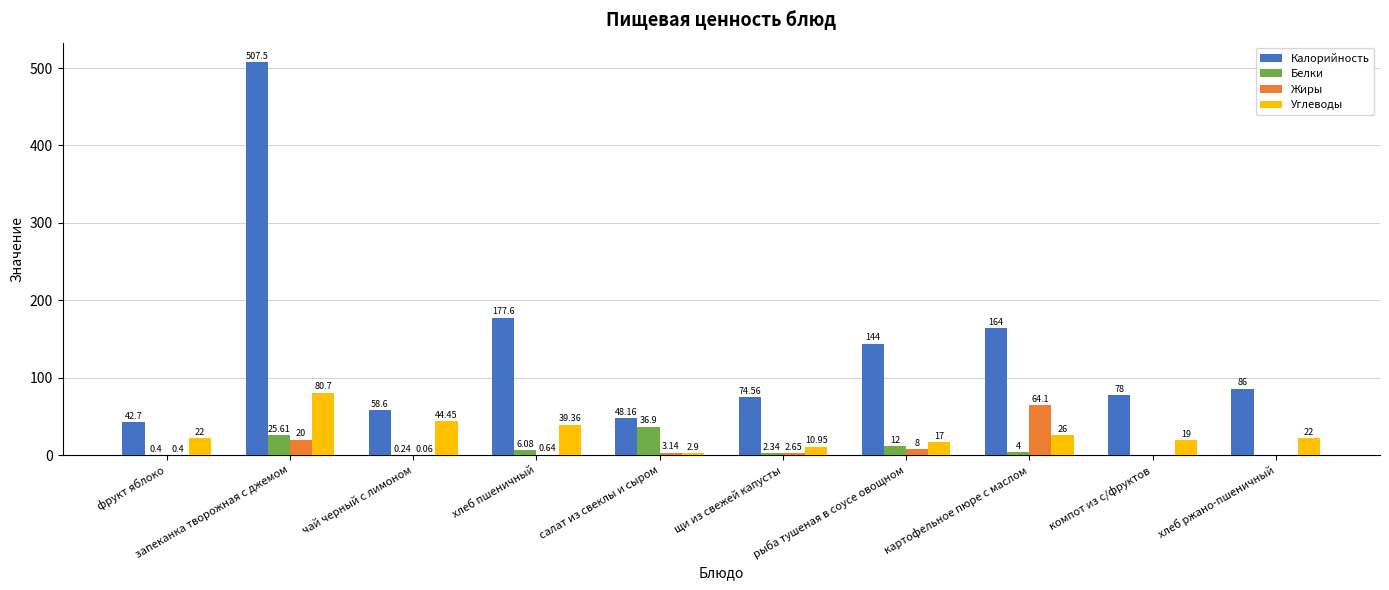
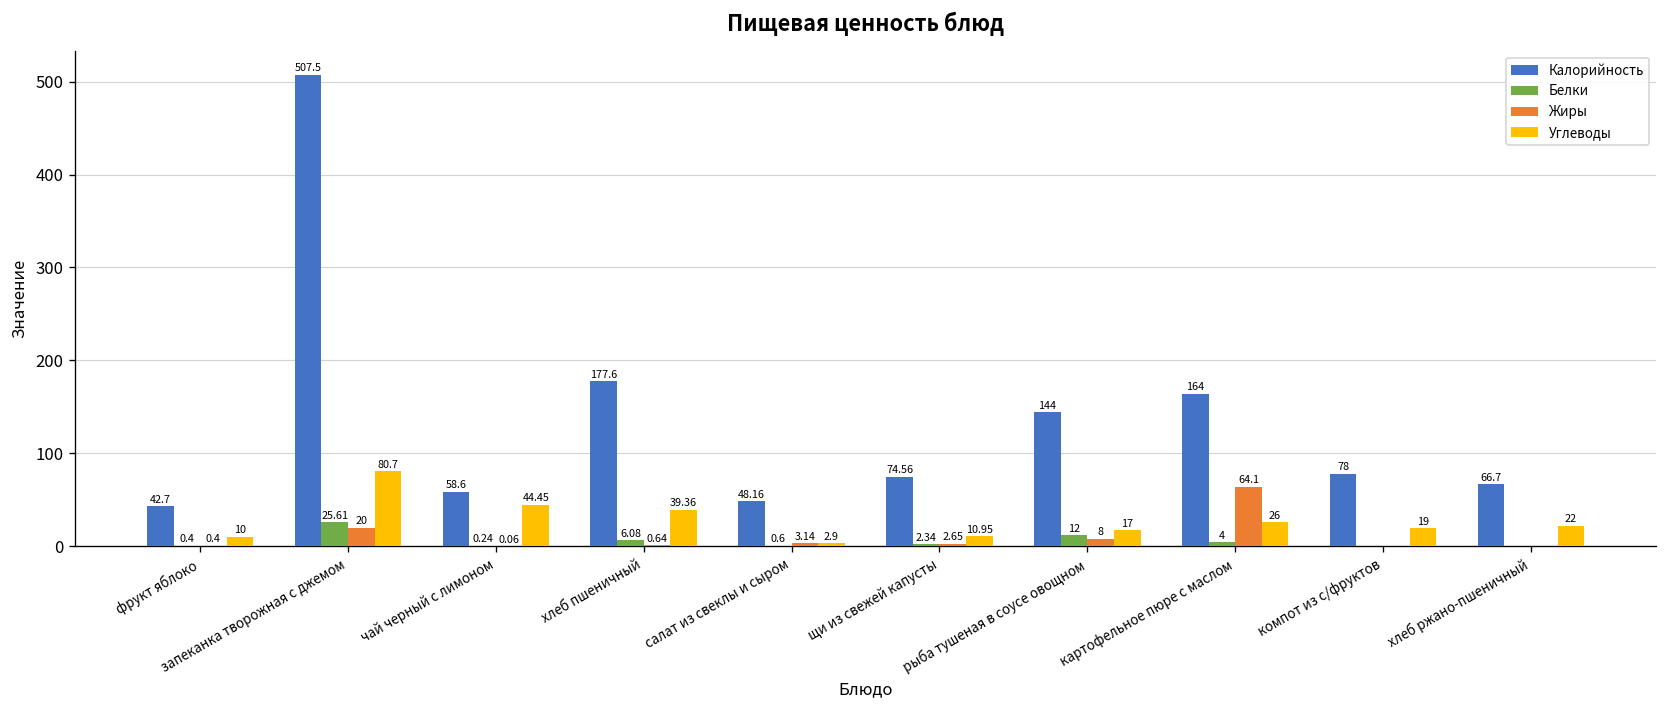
Углеводы, фрукт яблоко: 22 -> 10
Белки, салат из свеклы и сыром: 36.9 -> 0.6
Калорийность, хлеб ржано-пшеничный: 86 -> 66.7
